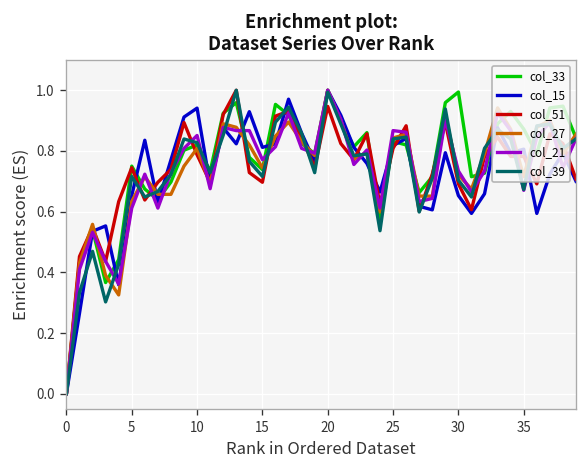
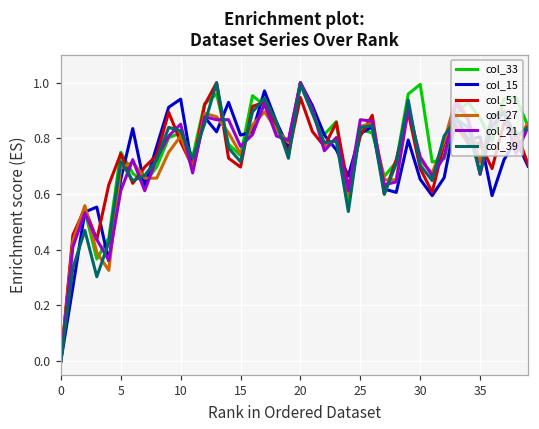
col_27, 5: 0.63 -> 0.69
